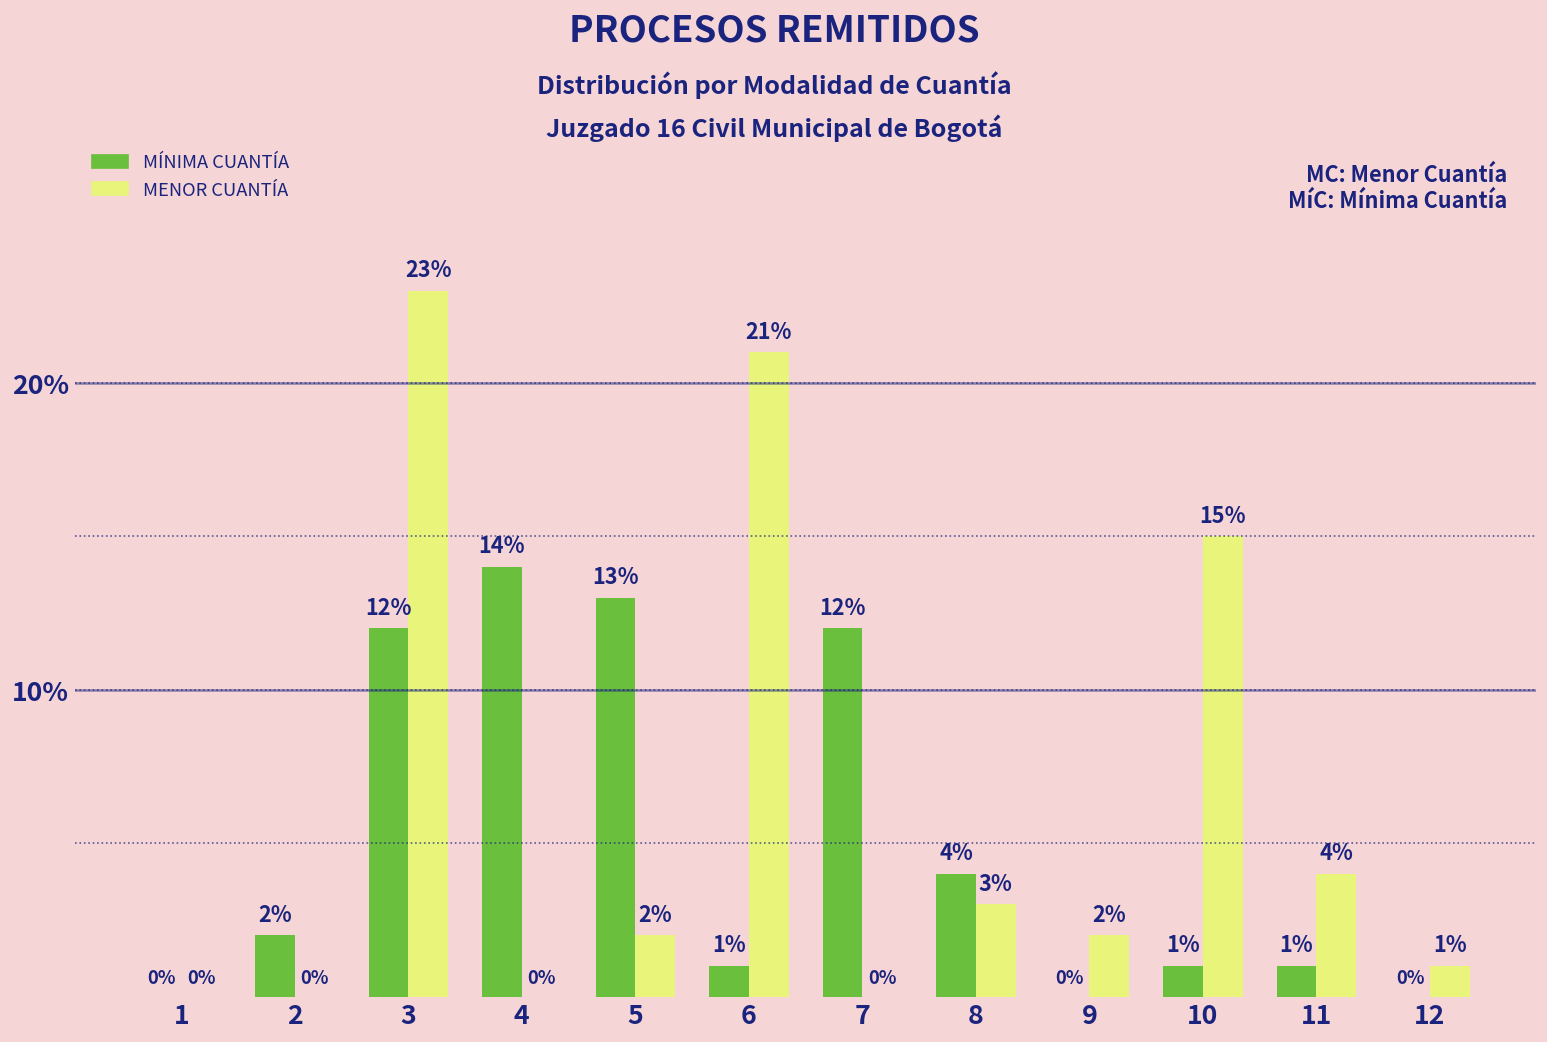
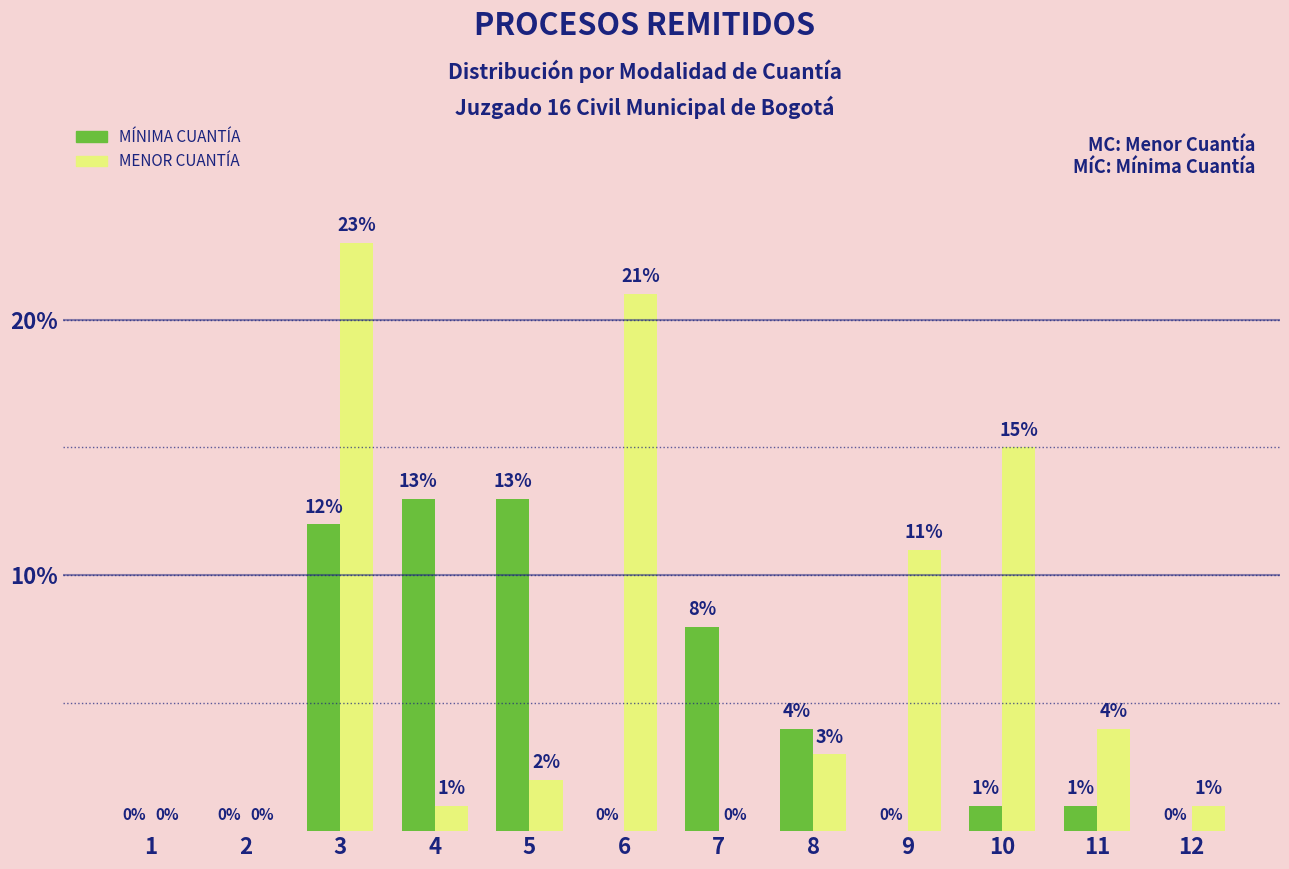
MÍNIMA CUANTÍA, 2: 2% -> 0%
MÍNIMA CUANTÍA, 4: 14% -> 13%
MENOR CUANTÍA, 4: 0% -> 1%
MÍNIMA CUANTÍA, 6: 1% -> 0%
MÍNIMA CUANTÍA, 7: 12% -> 8%
MENOR CUANTÍA, 9: 2% -> 11%
